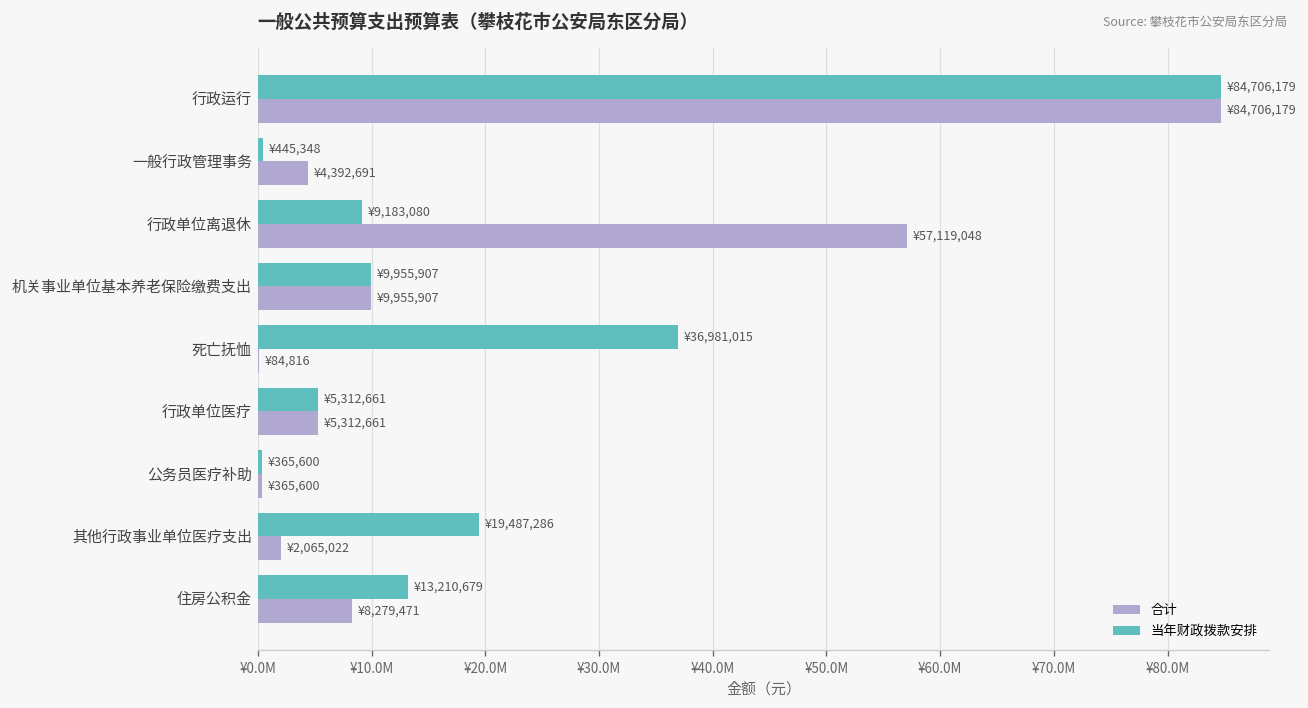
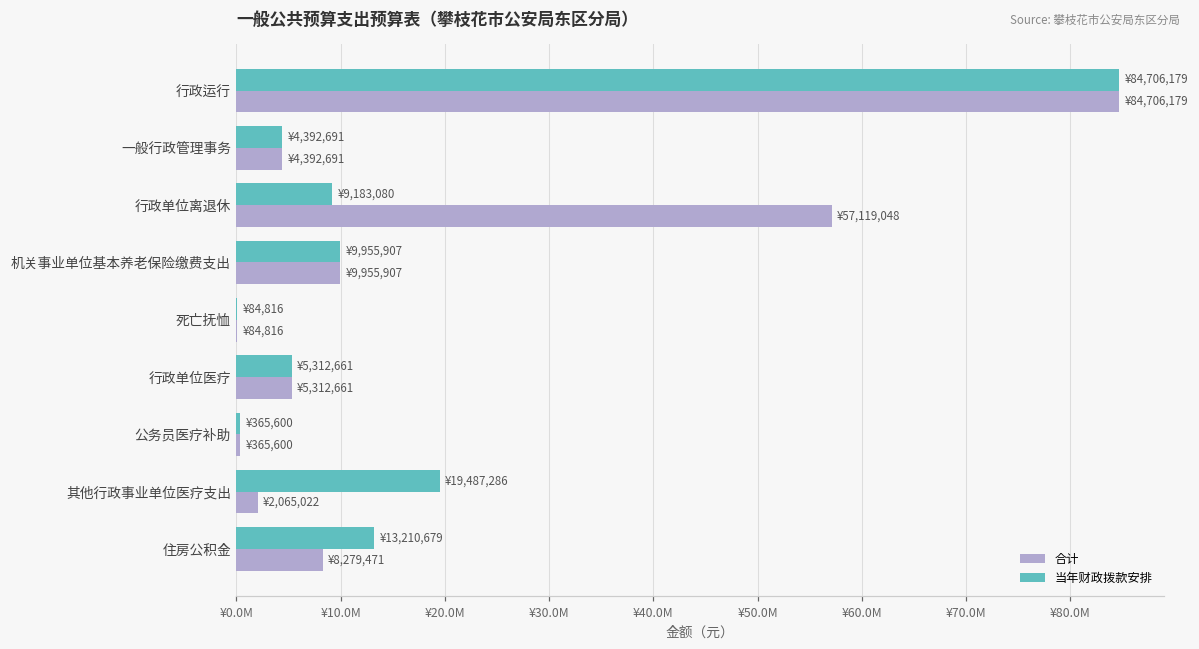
当年财政拨款安排, 一般行政管理事务: ¥445,348 -> ¥4,392,691
当年财政拨款安排, 死亡抚恤: ¥36,981,015 -> ¥84,816
